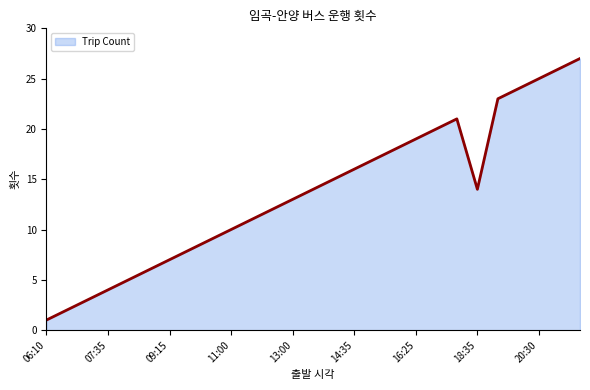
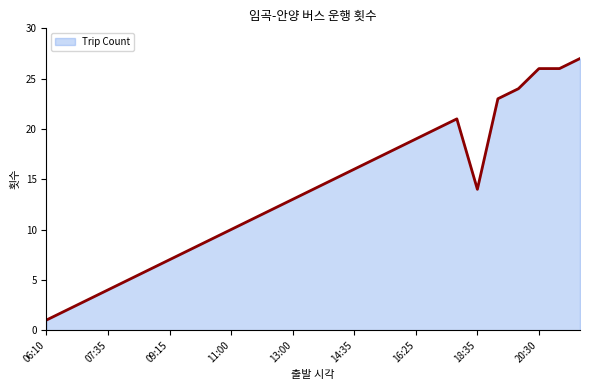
20:30: 25 -> 26
